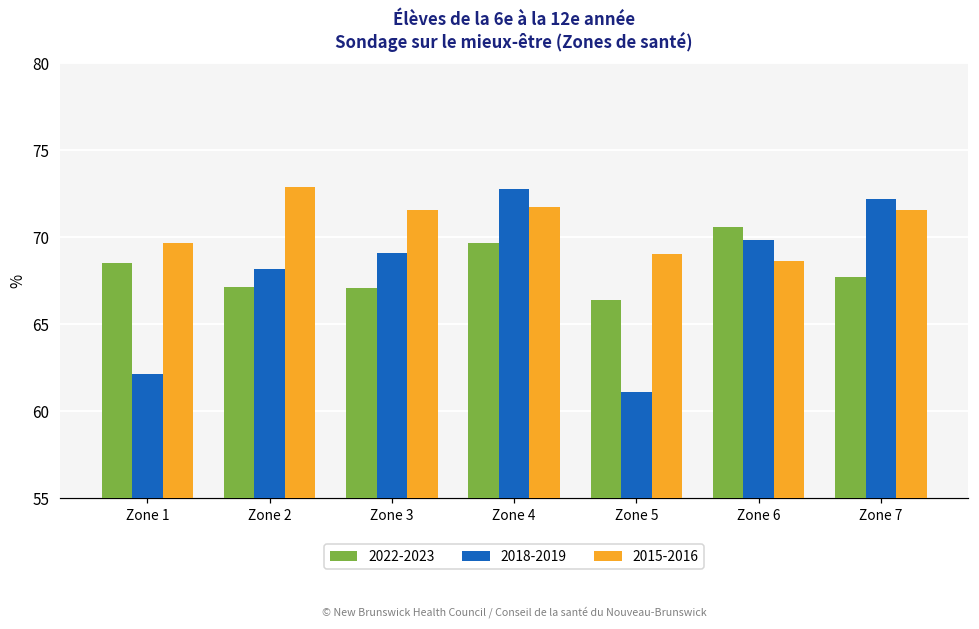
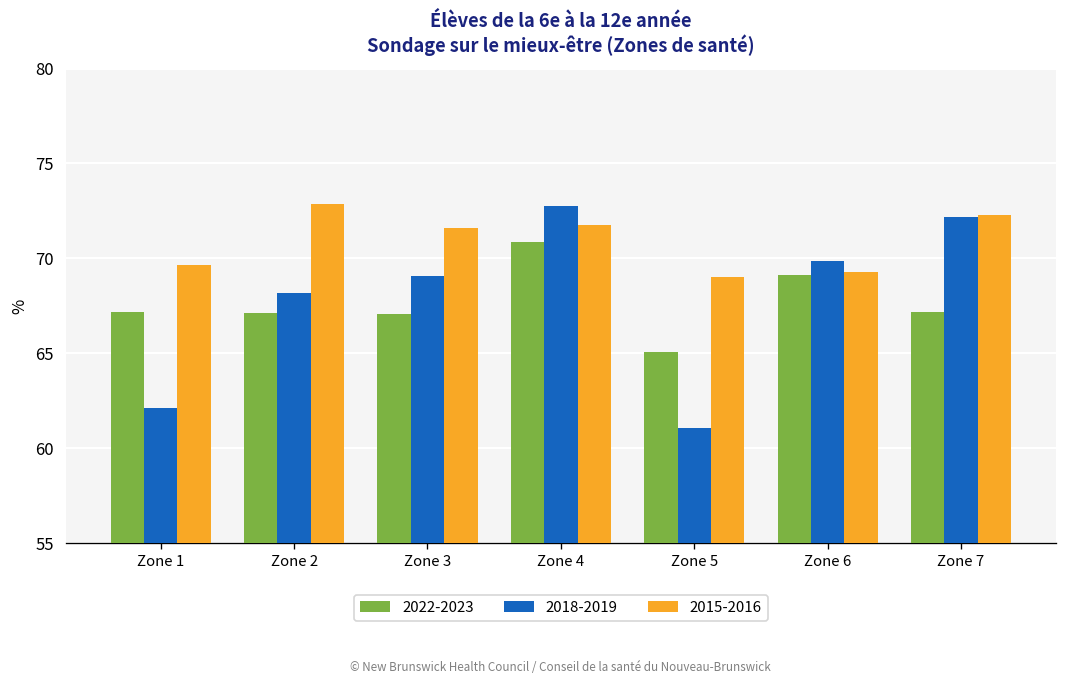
2022-2023, Zone 1: 68.5 -> 67.2
2022-2023, Zone 4: 69.7 -> 70.9
2022-2023, Zone 5: 66.4 -> 65.0
2022-2023, Zone 6: 70.5 -> 69.1
2015-2016, Zone 6: 68.6 -> 69.3
2022-2023, Zone 7: 67.7 -> 67.2
2015-2016, Zone 7: 71.5 -> 72.3
